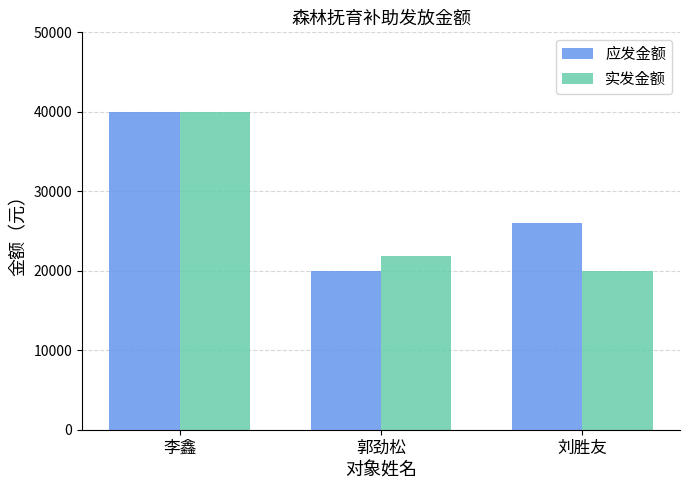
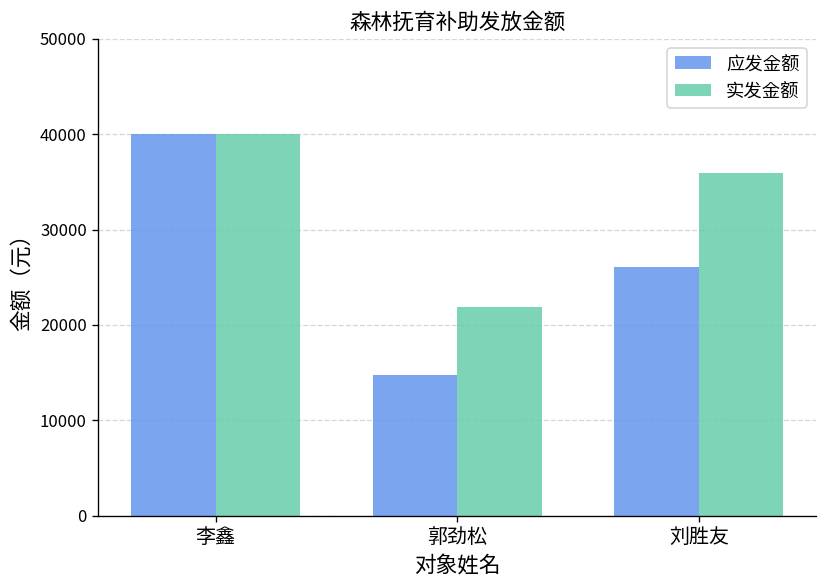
应发金额, 郭劲松: 20000 -> 15000
实发金额, 刘胜友: 20000 -> 36000
